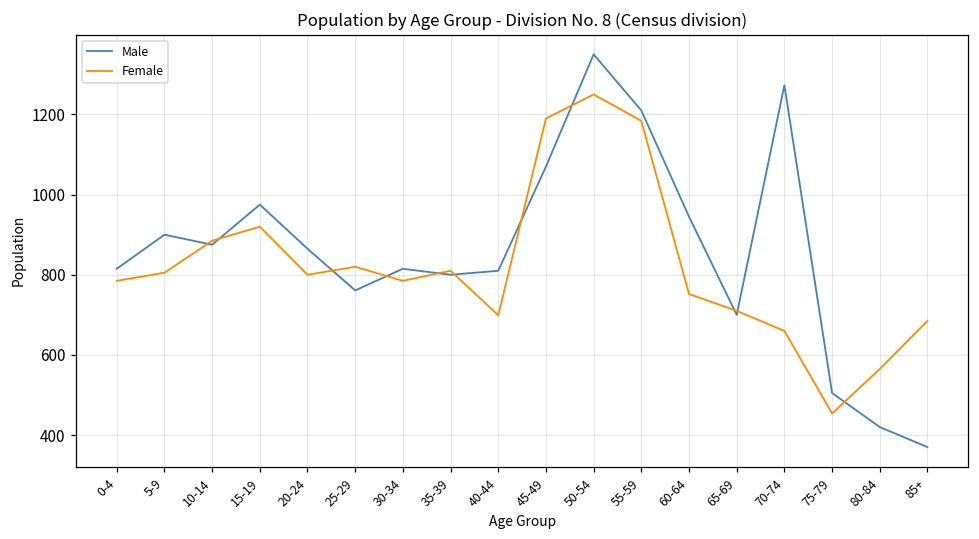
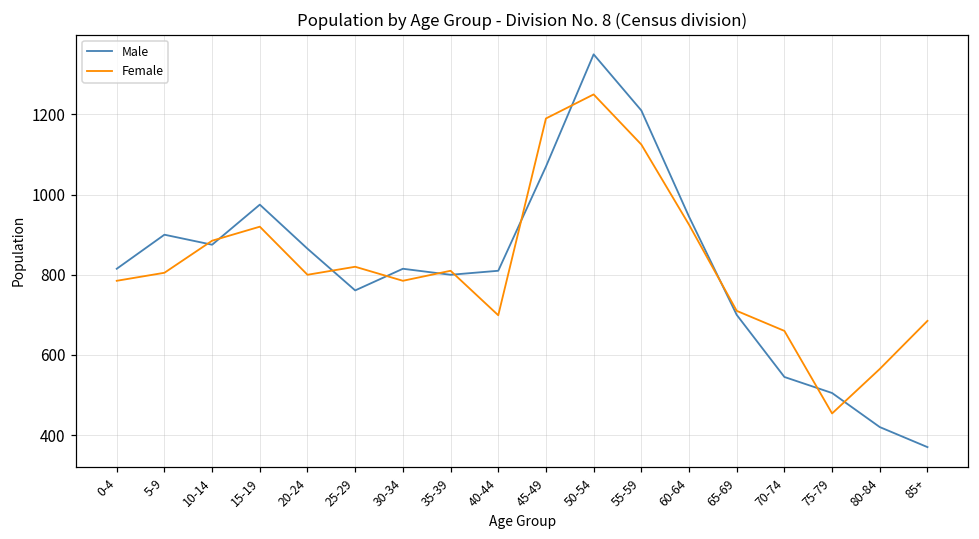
Female, 55-59: 1180 -> 1130
Female, 60-64: 750 -> 930
Male, 70-74: 1270 -> 550
